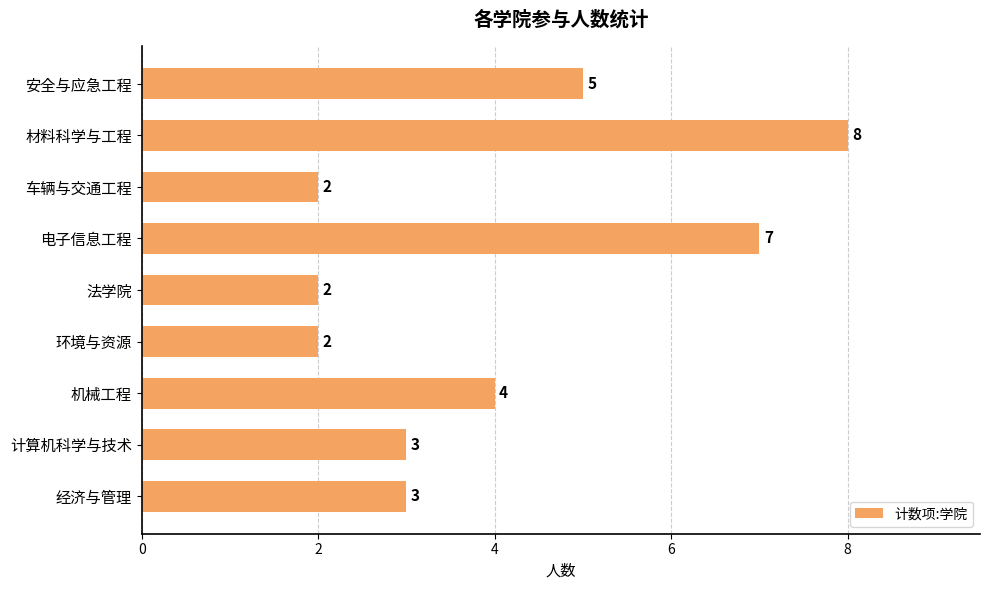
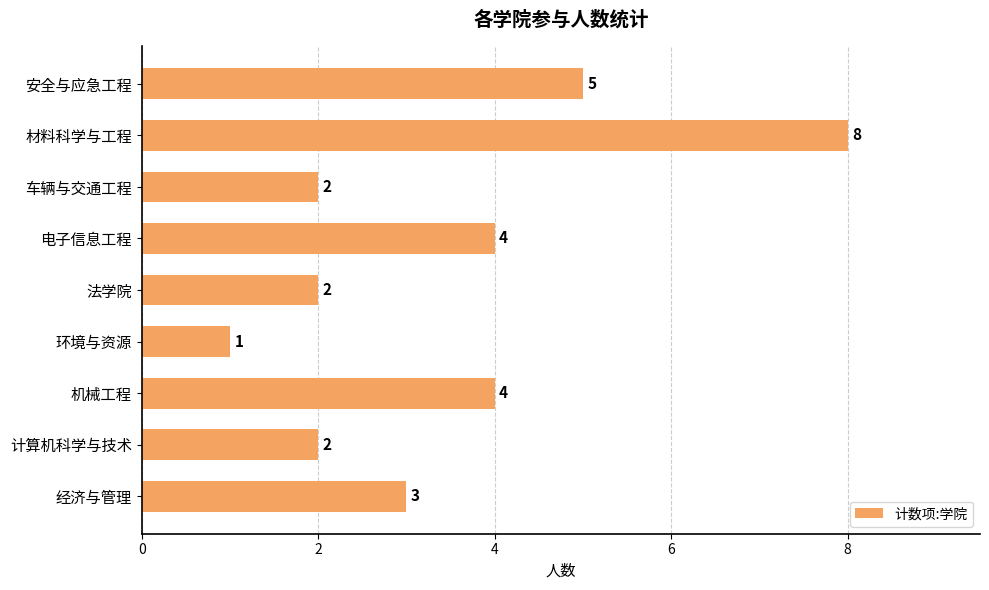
电子信息工程: 7 -> 4
环境与资源: 2 -> 1
计算机科学与技术: 3 -> 2
